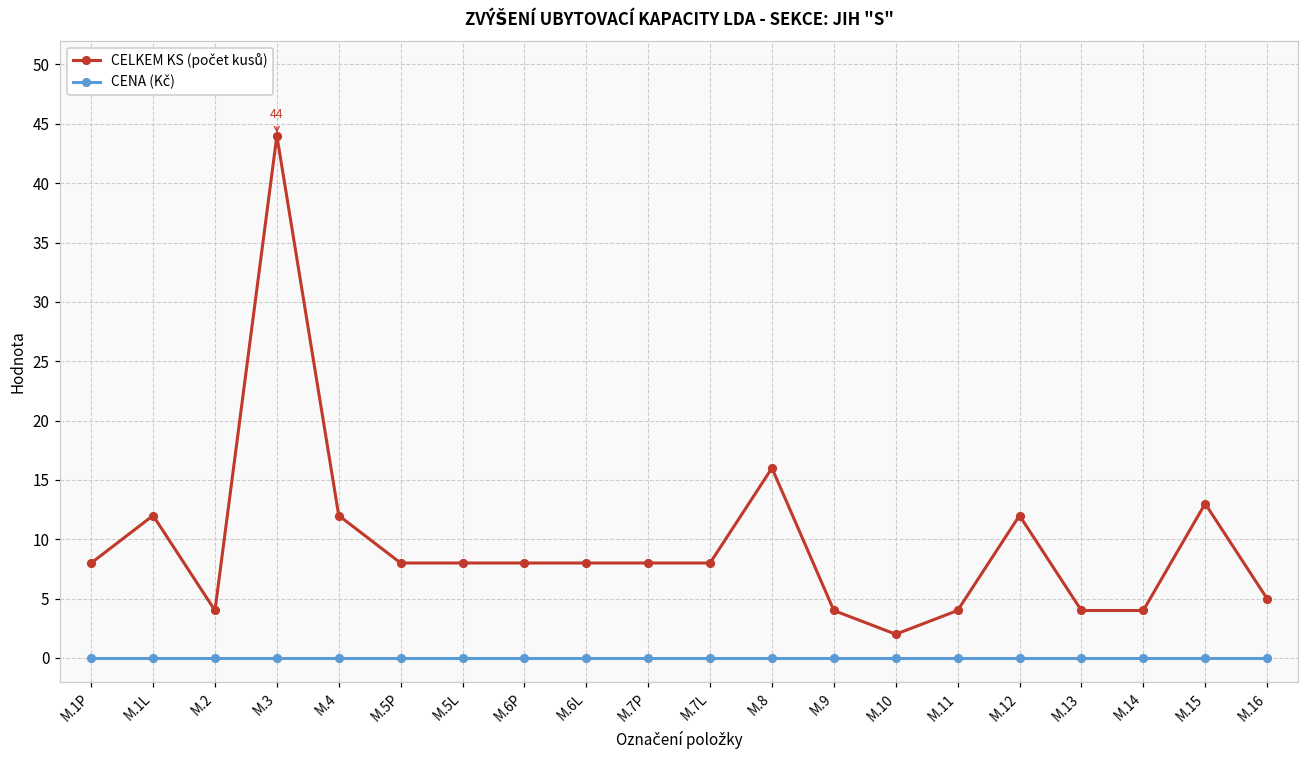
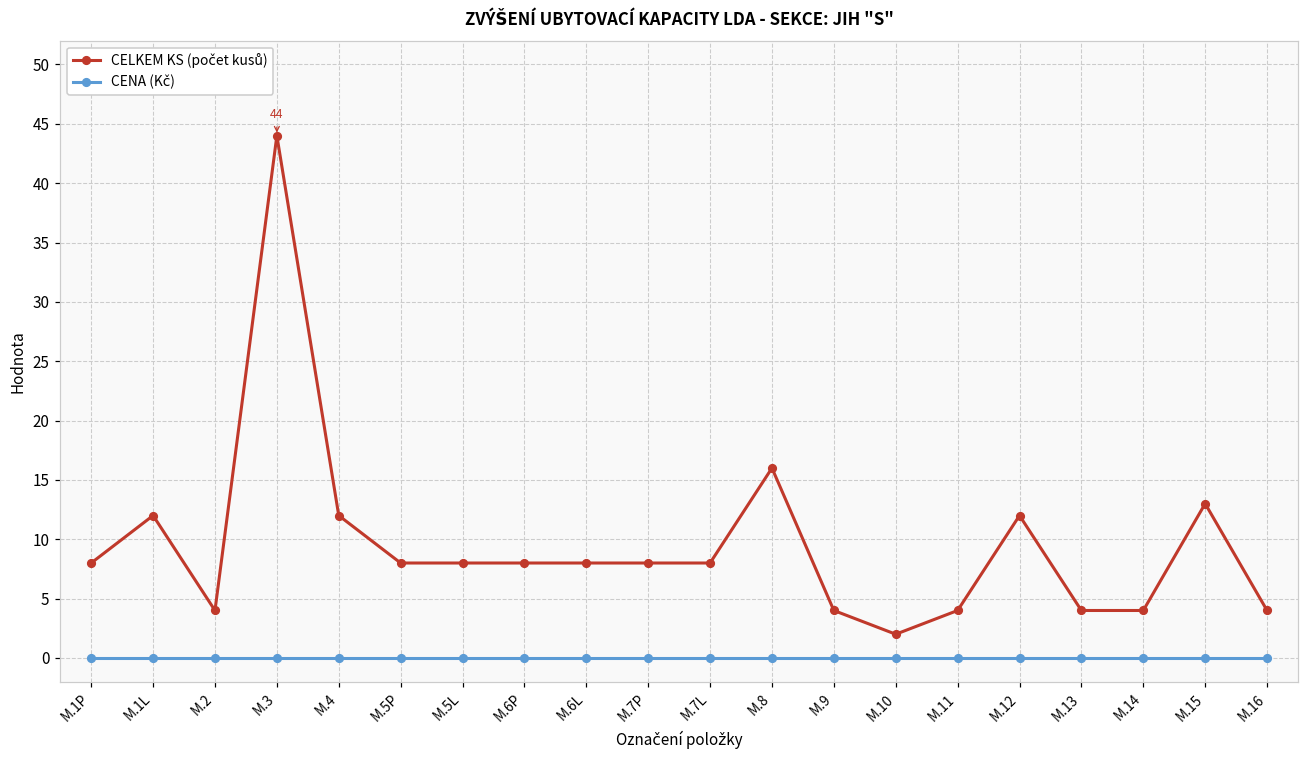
CELKEM KS (počet kusů), M.16: 5 -> 4
